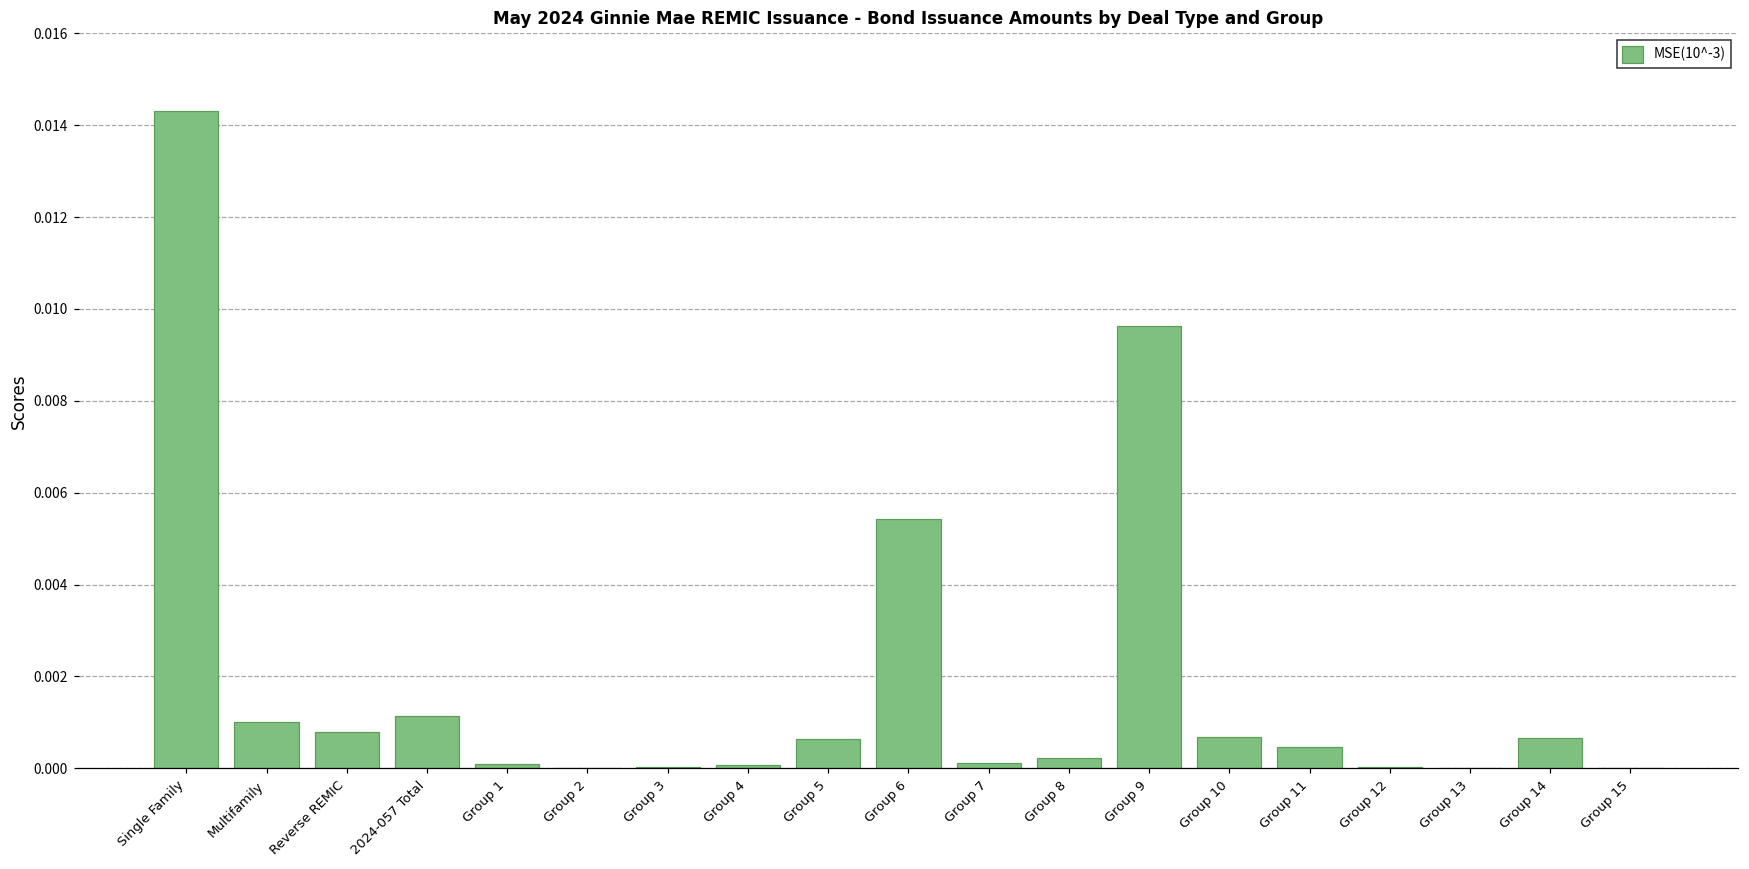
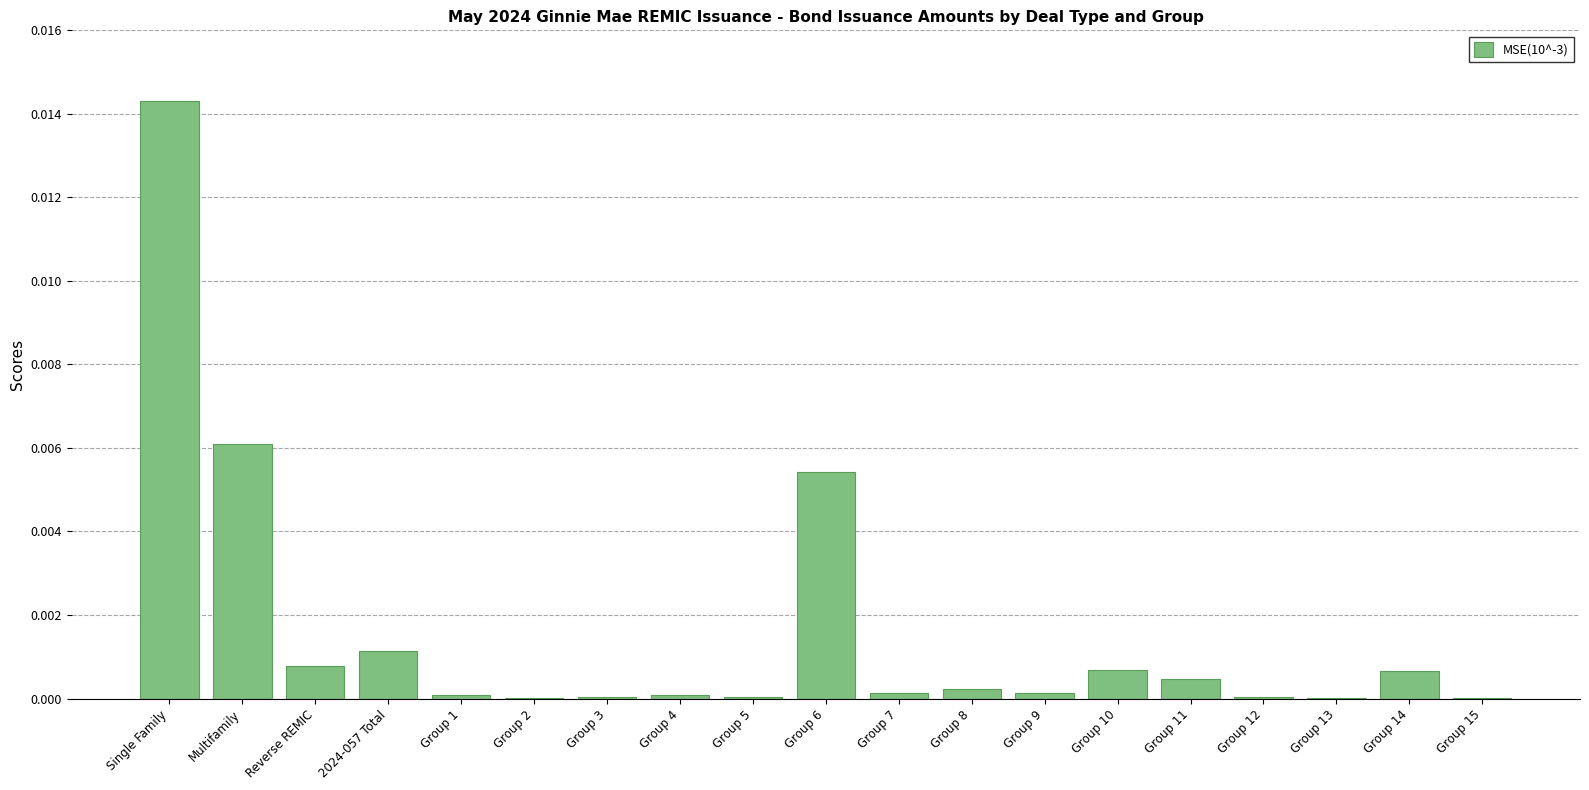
Multifamily: 0.0010 -> 0.0061
Group 5: 0.0006 -> 0.0000
Group 9: 0.0096 -> 0.0001
